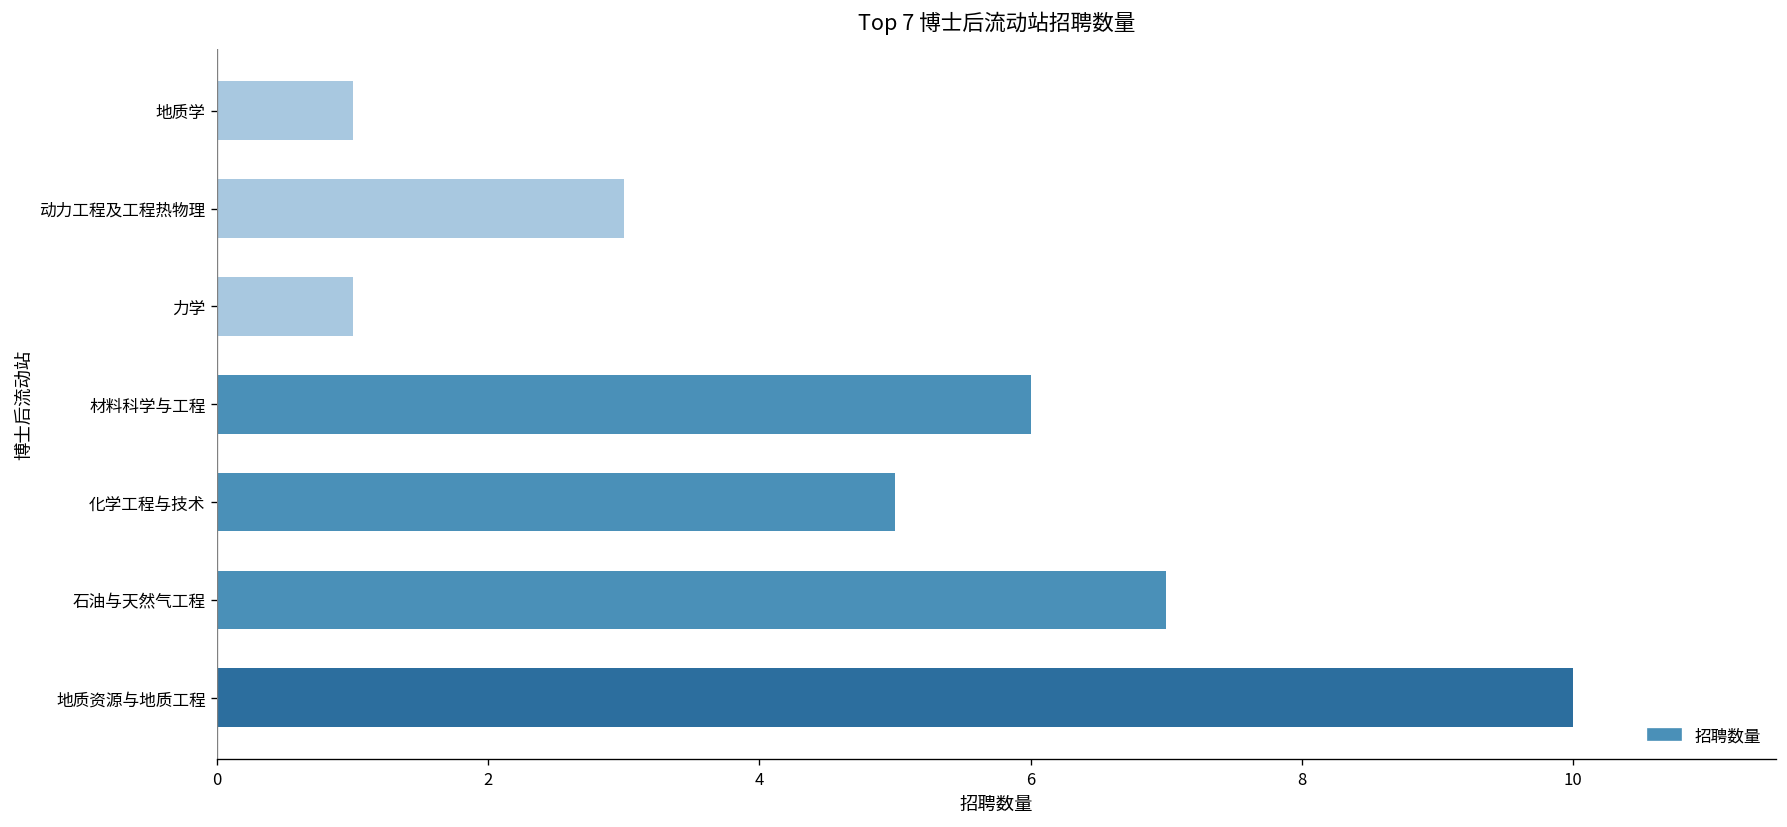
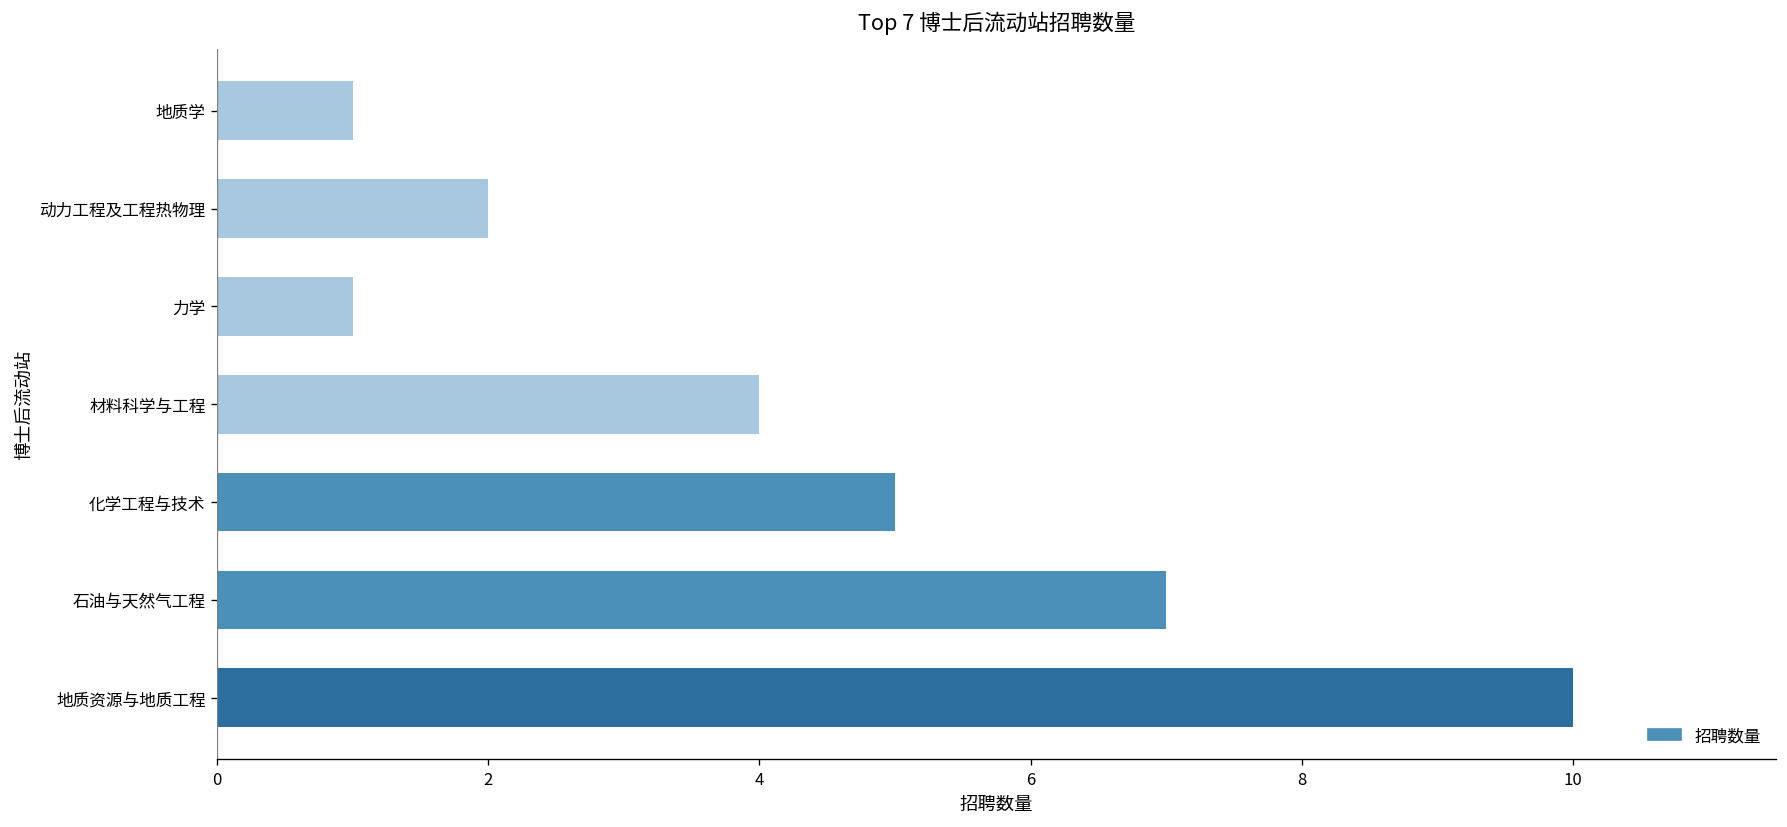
动力工程及工程热物理: 3 -> 2
材料科学与工程: 6 -> 4
